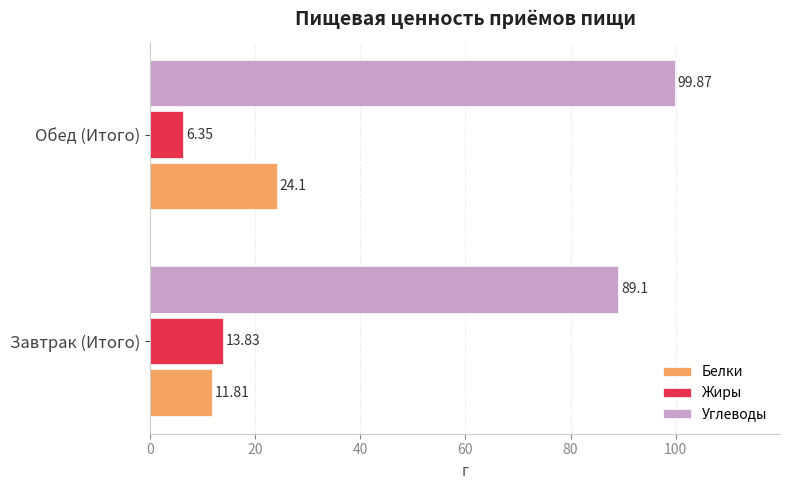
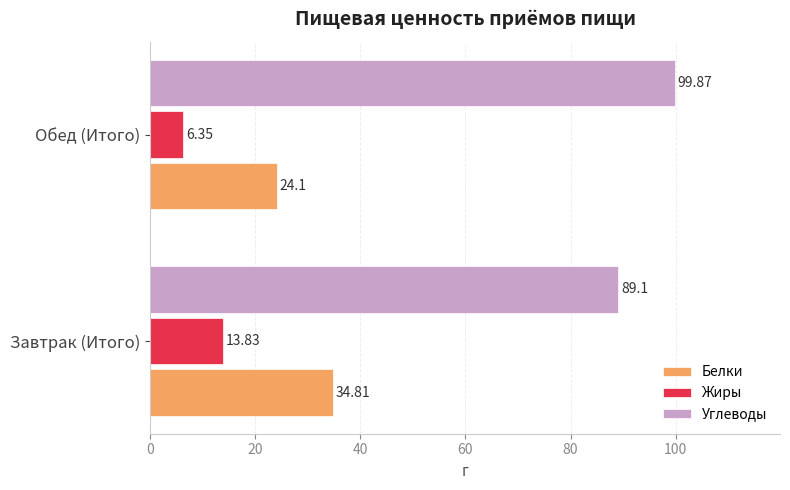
Белки, Завтрак (Итого): 11.81 -> 34.81
